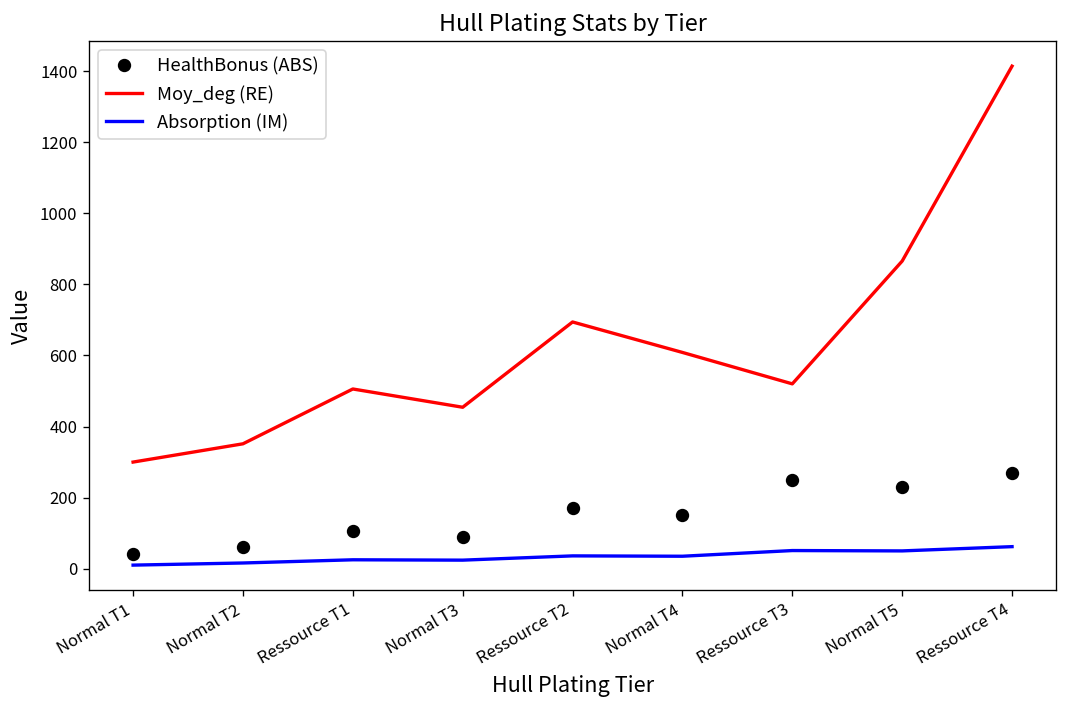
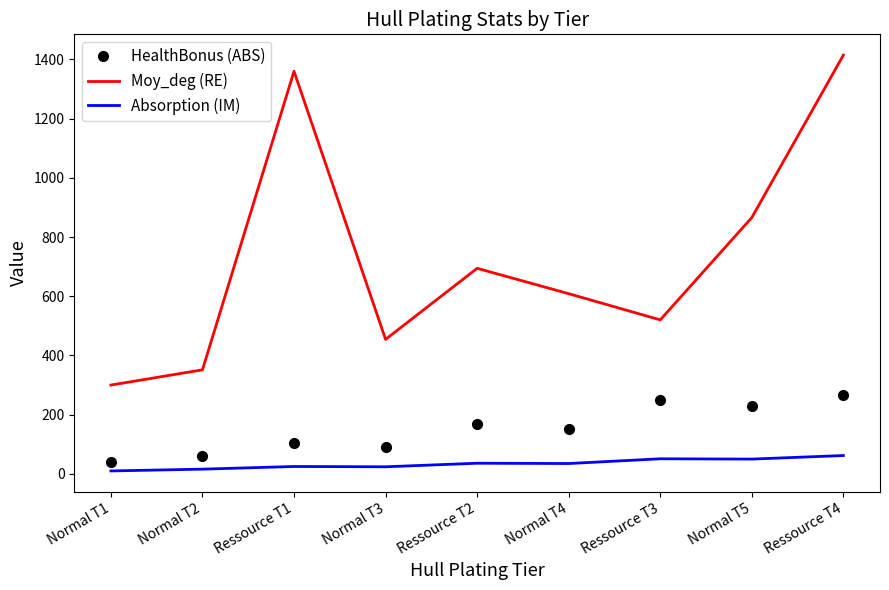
Moy_deg (RE), Ressource T1: 510 -> 1360
